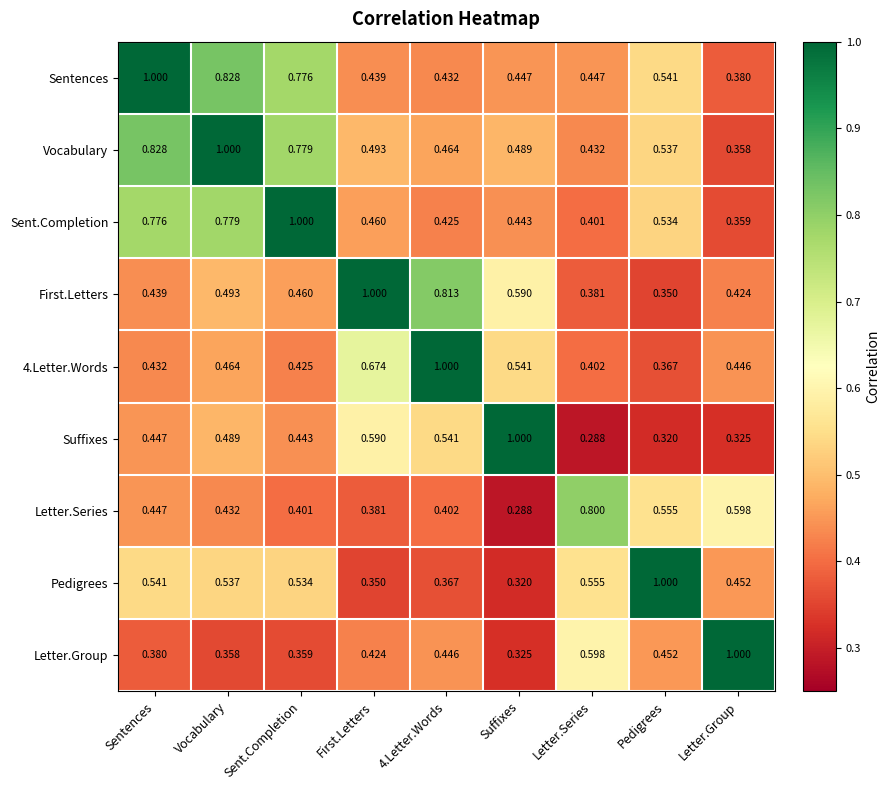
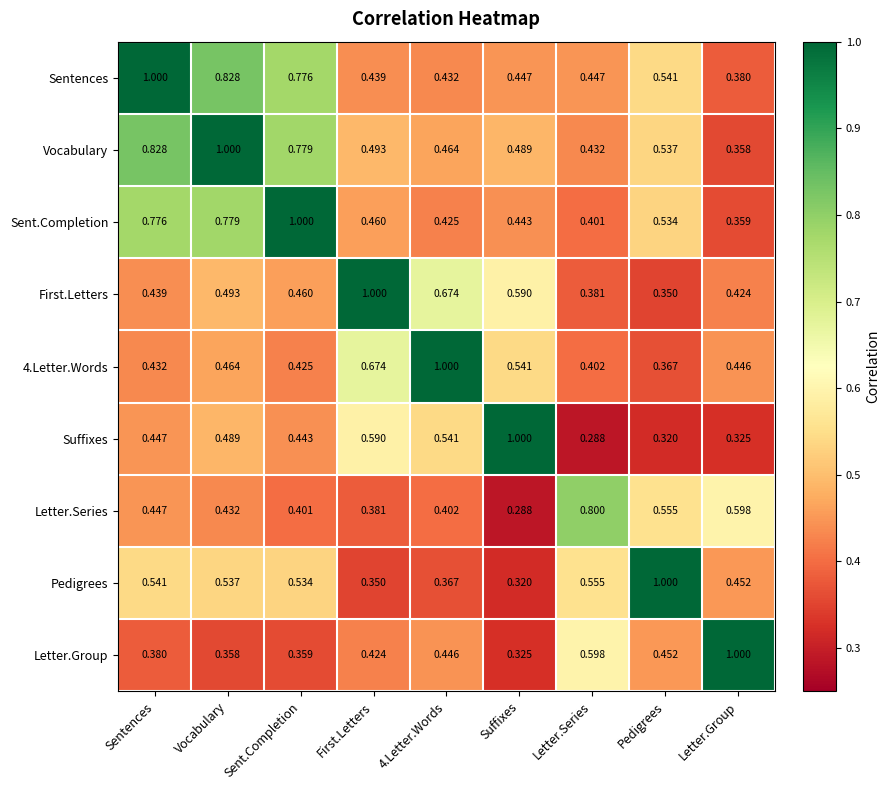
First.Letters, 4.Letter.Words: 0.813 -> 0.674
